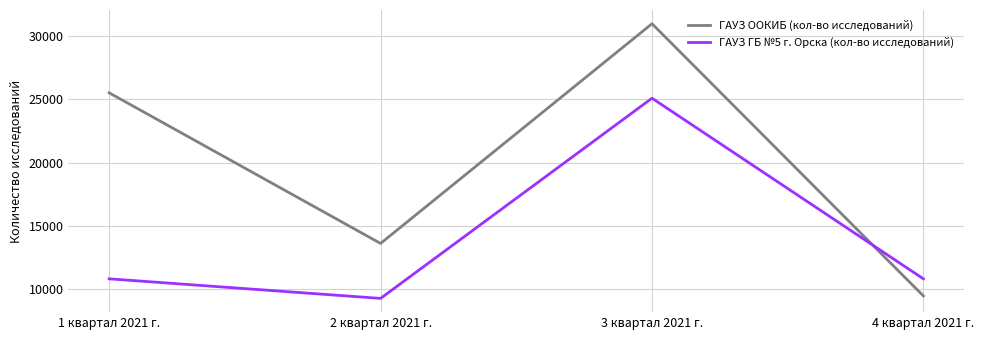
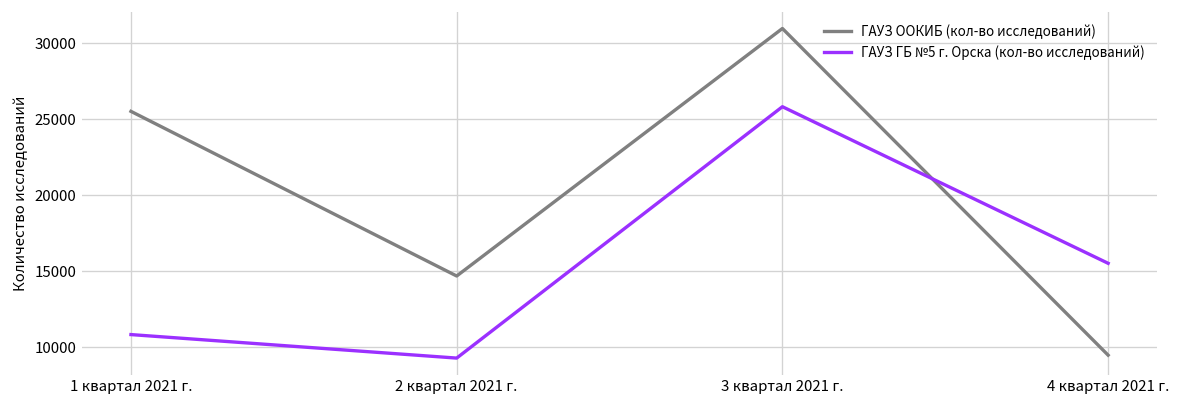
ГАУЗ ООКИБ (кол-во исследований), 2 квартал 2021 г.: 13600 -> 14700
ГАУЗ ГБ №5 г. Орска (кол-во исследований), 3 квартал 2021 г.: 25100 -> 25800
ГАУЗ ГБ №5 г. Орска (кол-во исследований), 4 квартал 2021 г.: 10800 -> 15500
